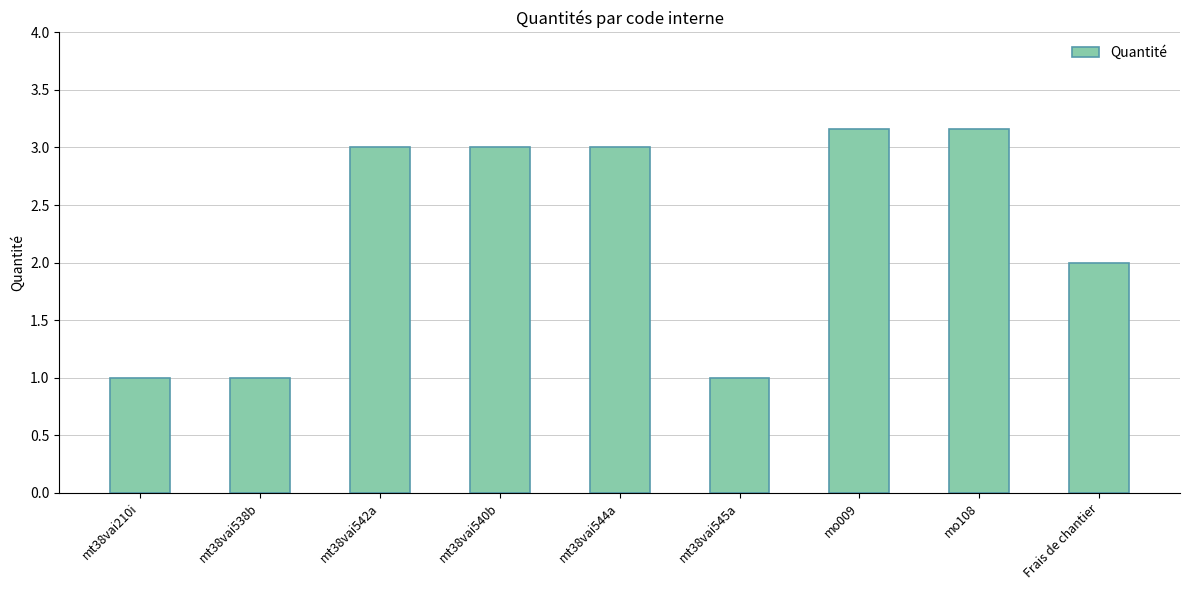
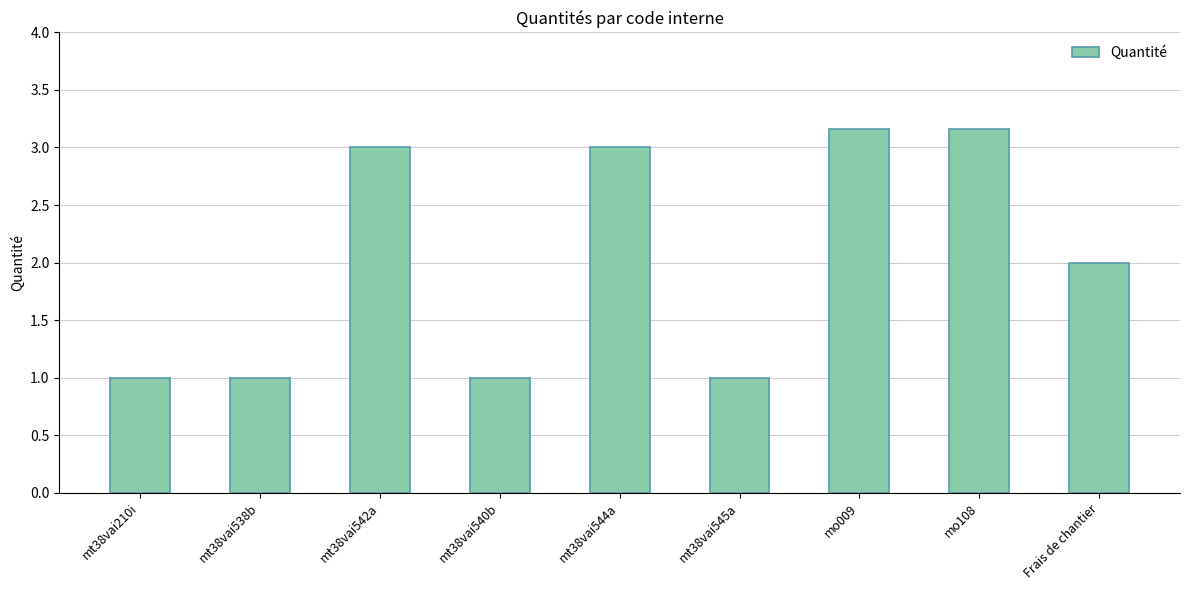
mt38vai540b: 3 -> 1
